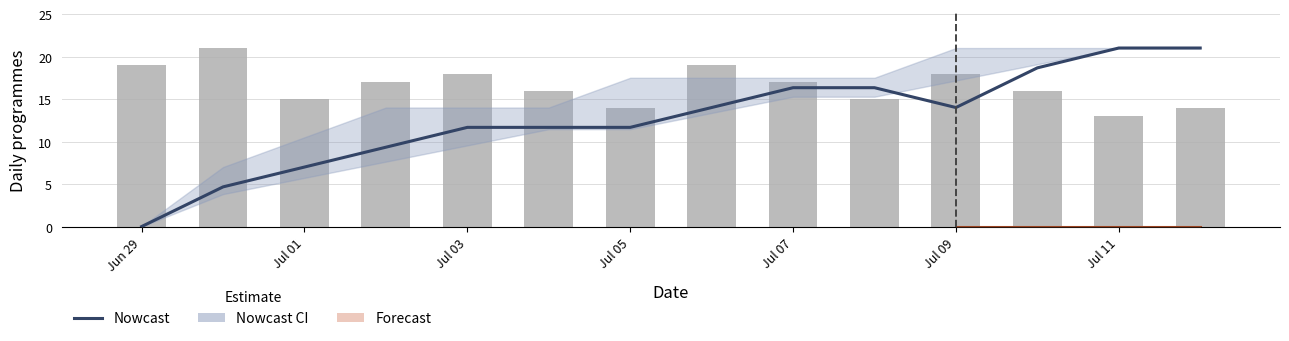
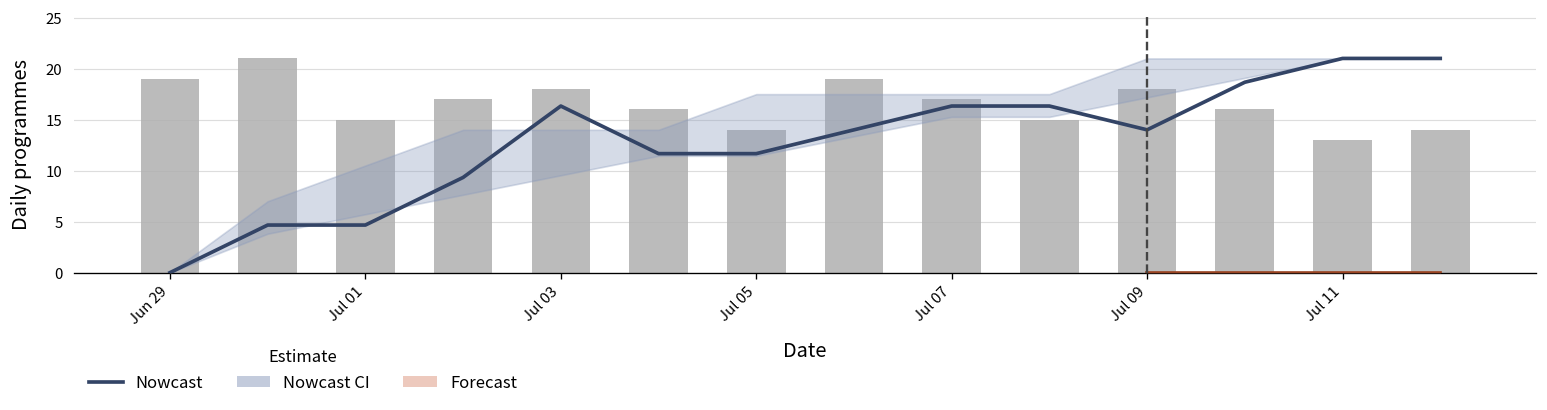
Nowcast, Jul 01: 7 -> 5
Nowcast, Jul 03: 12 -> 16
